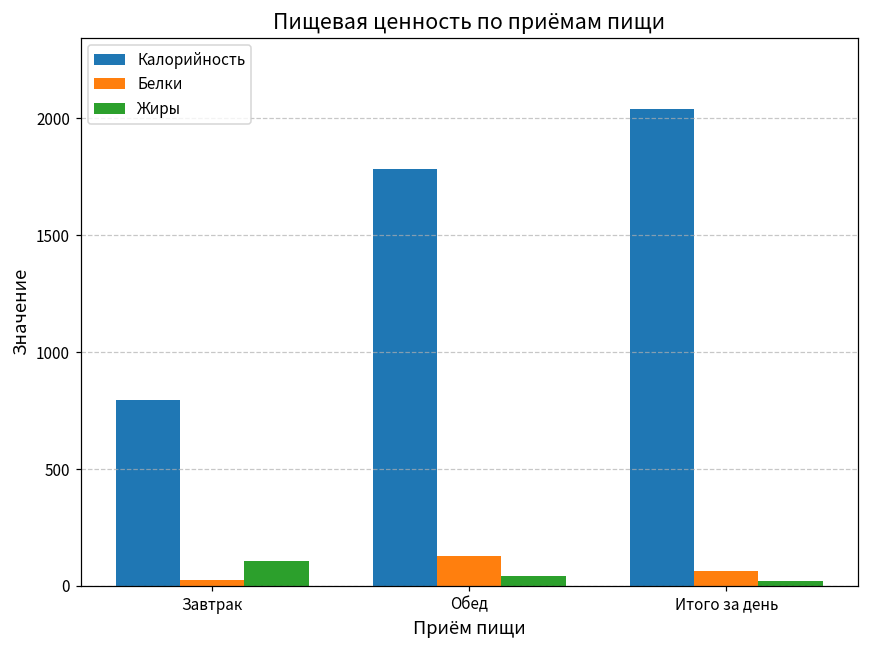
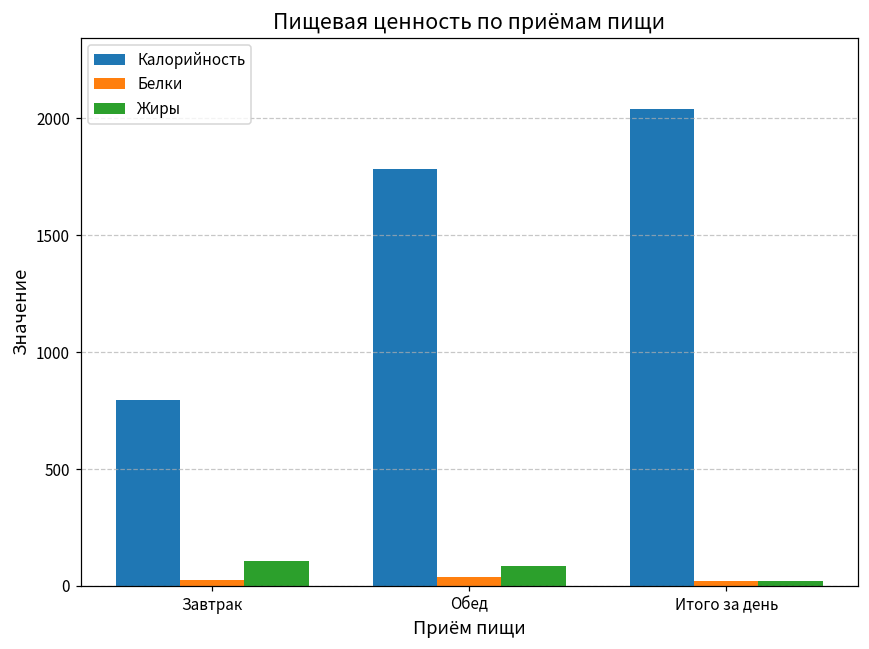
Белки, Обед: 130 -> 40
Жиры, Обед: 40 -> 90
Белки, Итого за день: 60 -> 20
